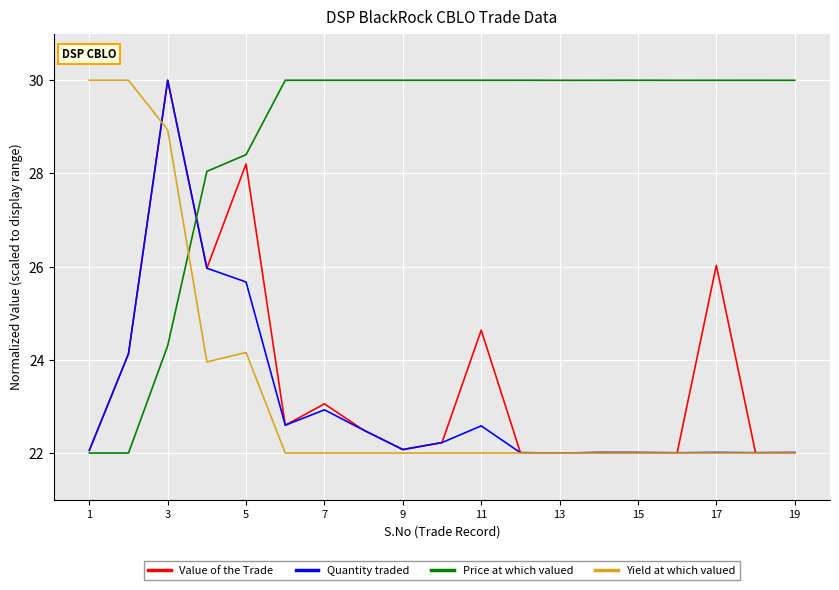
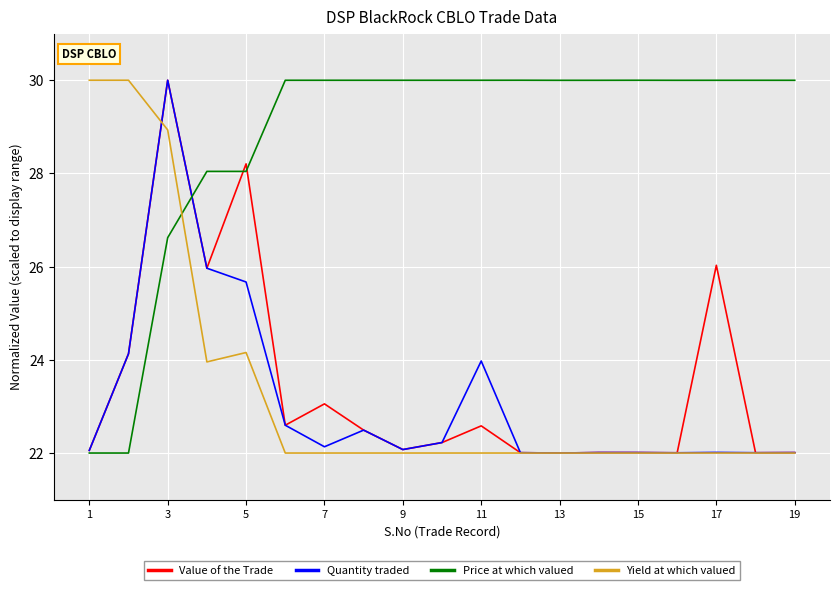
Price at which valued, 3: 24.3 -> 26.6
Price at which valued, 5: 28.4 -> 28.0
Quantity traded, 7: 22.9 -> 22.1
Value of the Trade, 11: 24.6 -> 22.6
Quantity traded, 11: 22.6 -> 24.0
